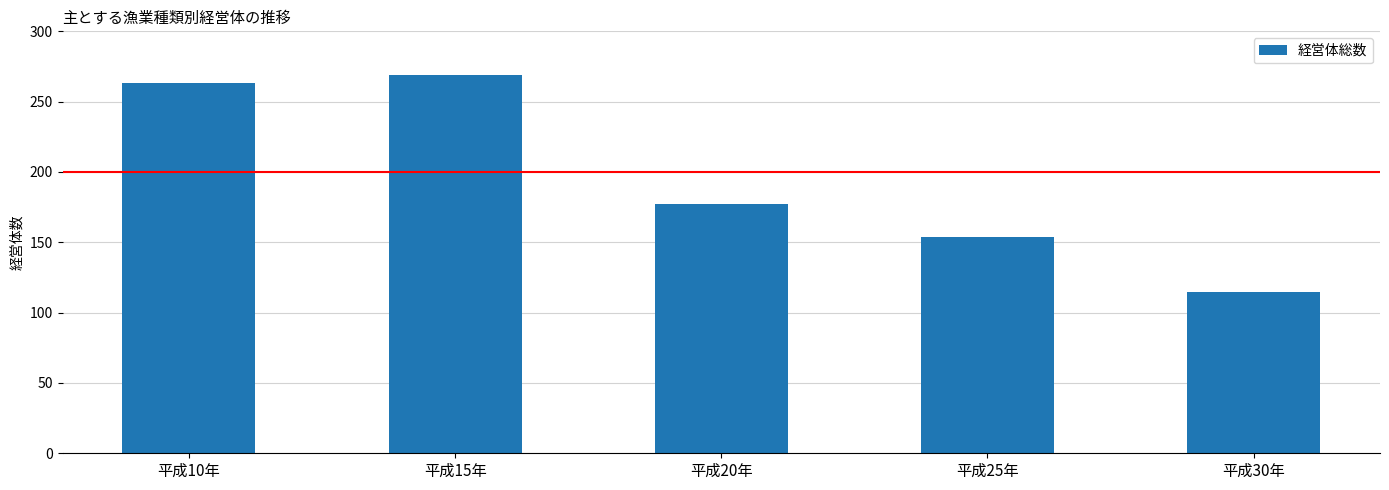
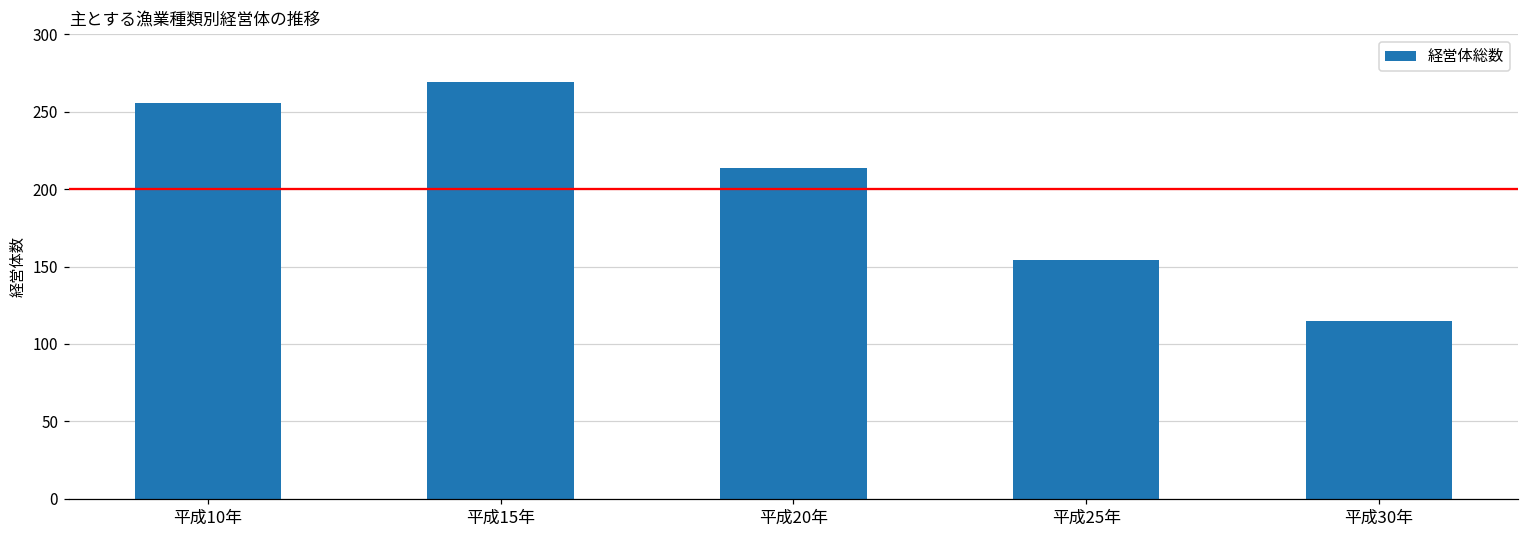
平成10年: 263 -> 256
平成20年: 177 -> 214
